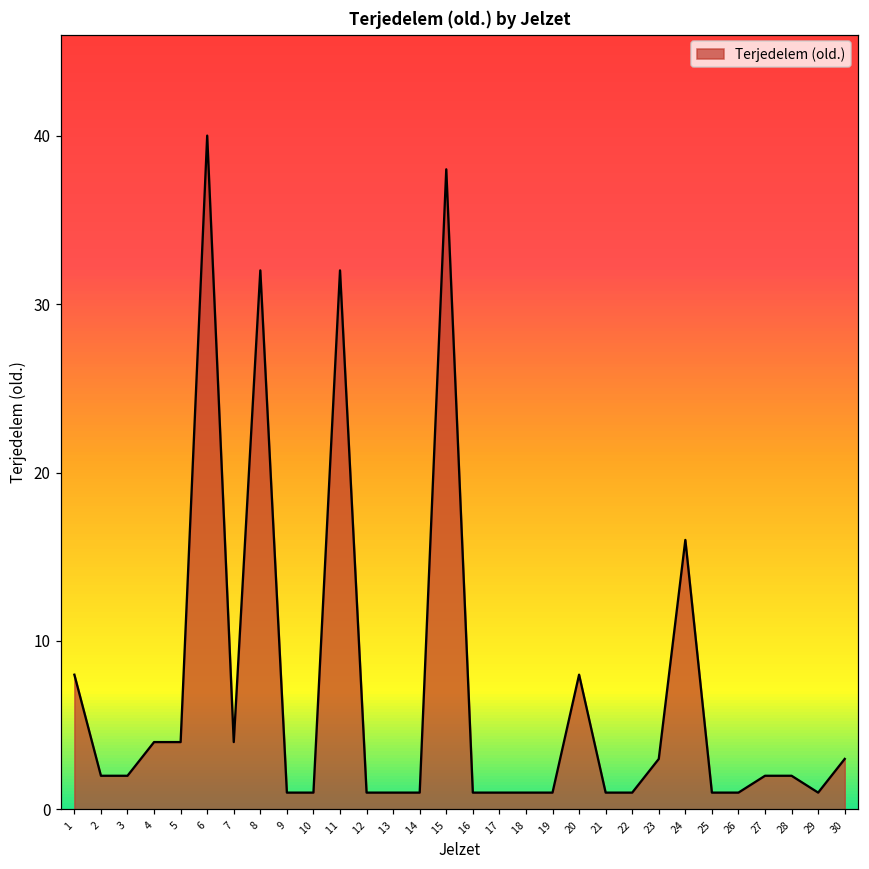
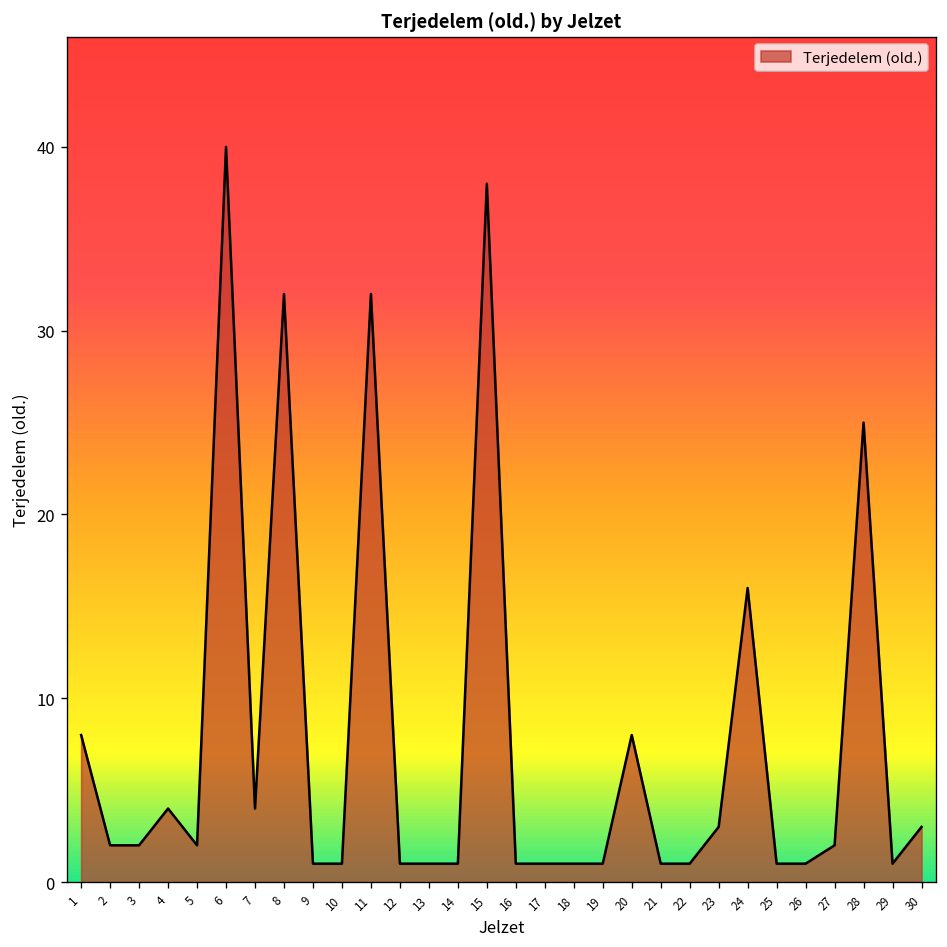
5: 4 -> 2
28: 2 -> 25
